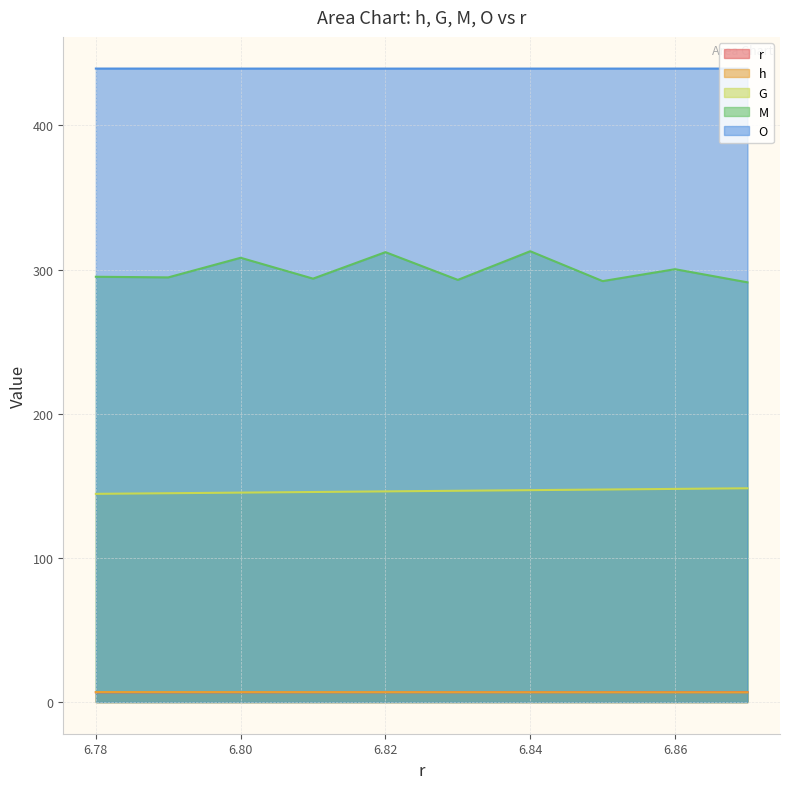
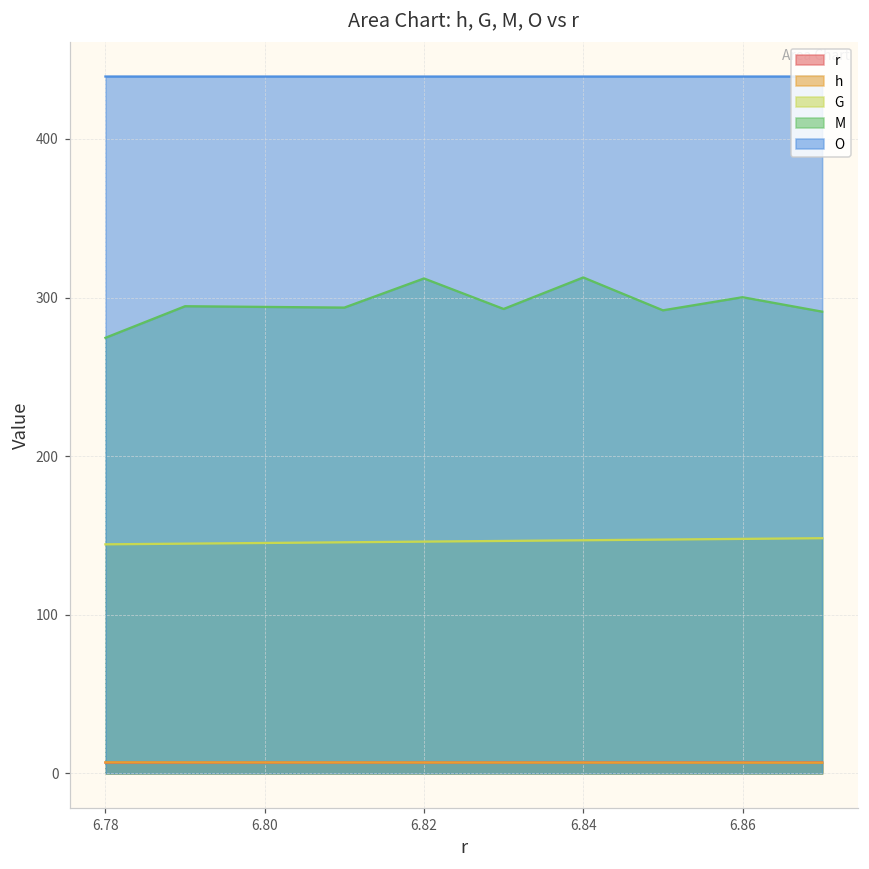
M, 6.78: 295 -> 275
M, 6.80: 308 -> 294
